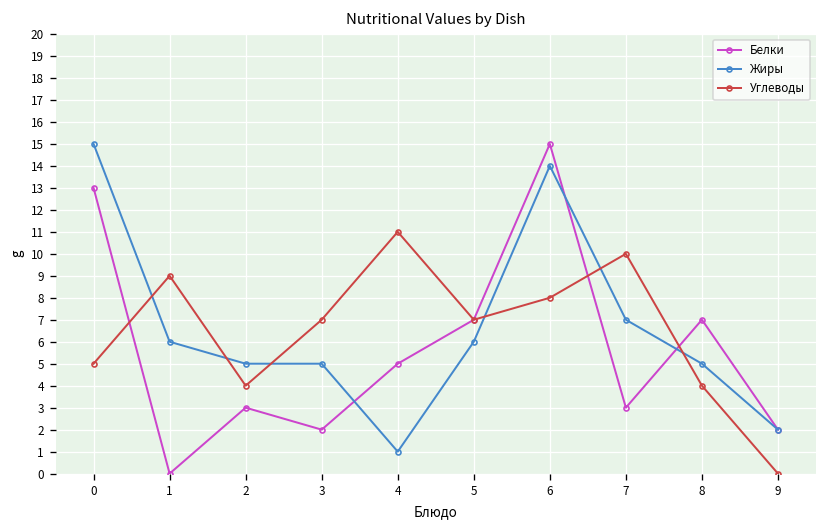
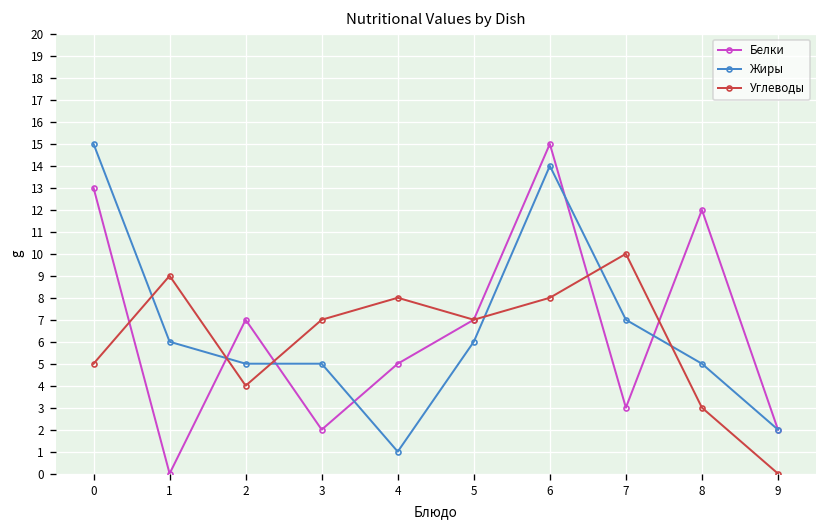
Белки, 2: 3 -> 7
Углеводы, 4: 11 -> 8
Белки, 8: 7 -> 12
Углеводы, 8: 4 -> 3
